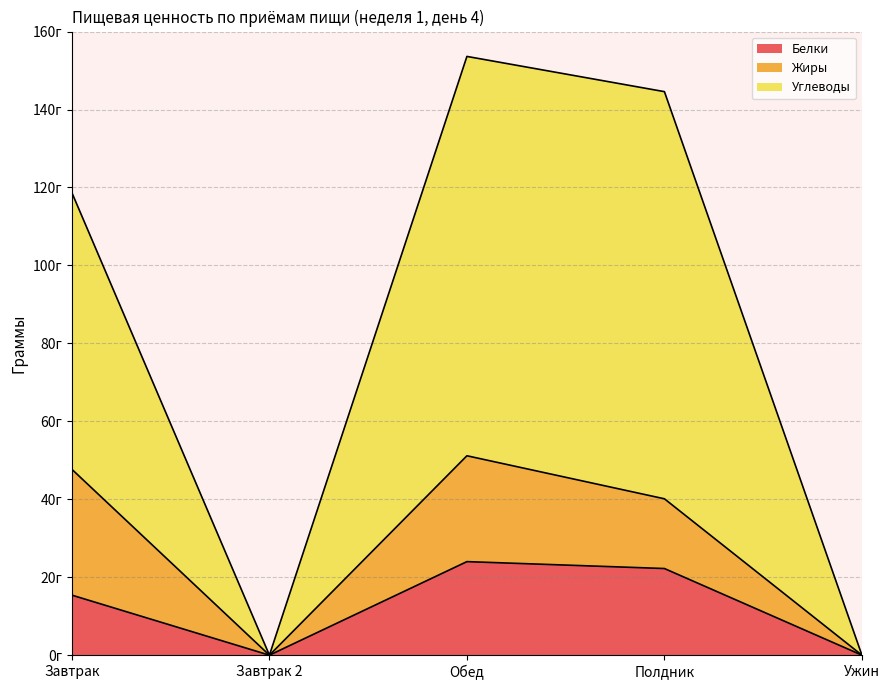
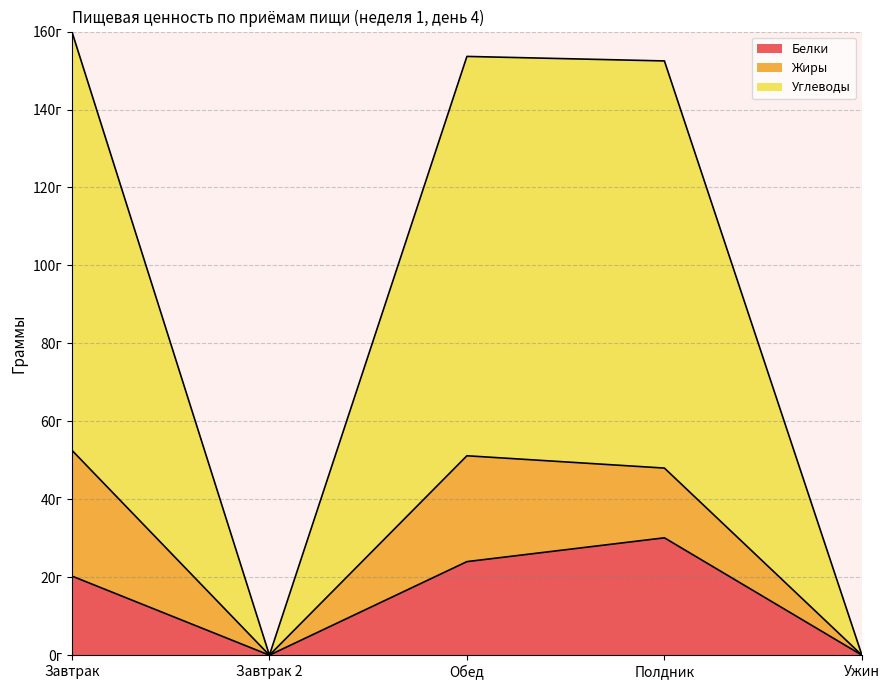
Белки, Завтрак: 15г -> 20г
Углеводы, Завтрак: 71г -> 107г
Белки, Полдник: 22г -> 30г
